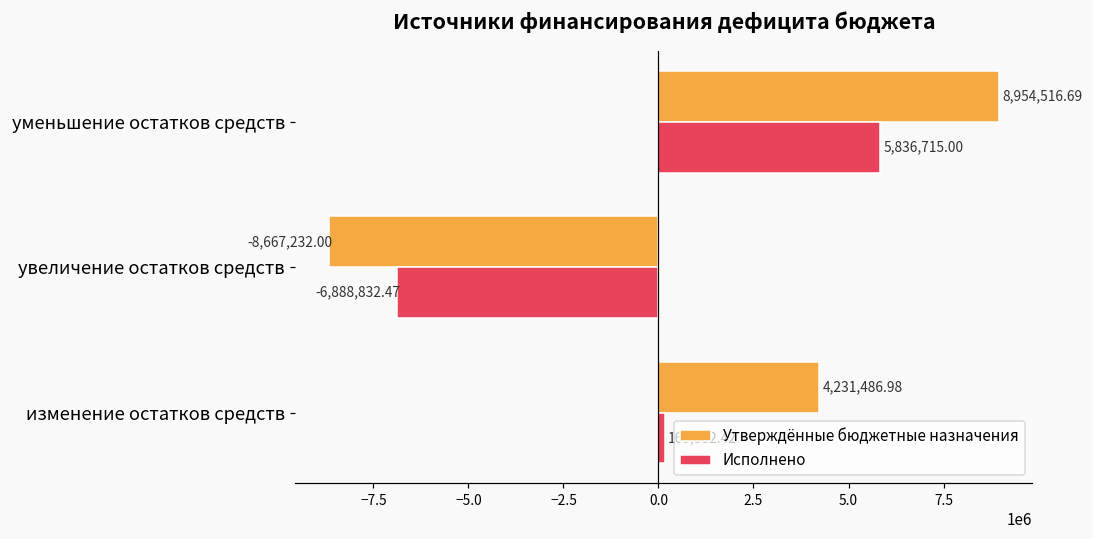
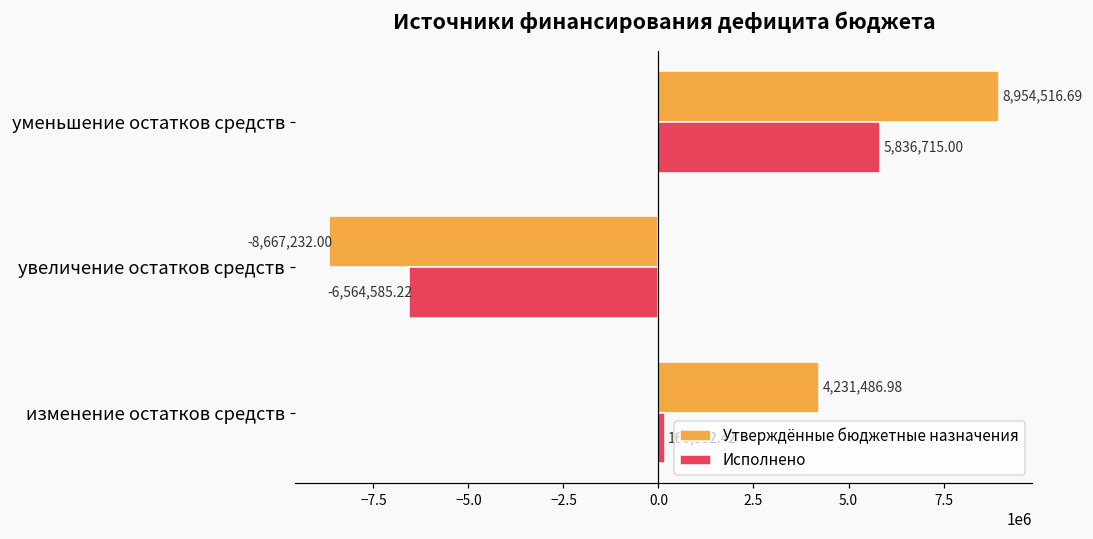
Исполнено, увеличение остатков средств: -6,888,832.47 -> -6,564,585.22
